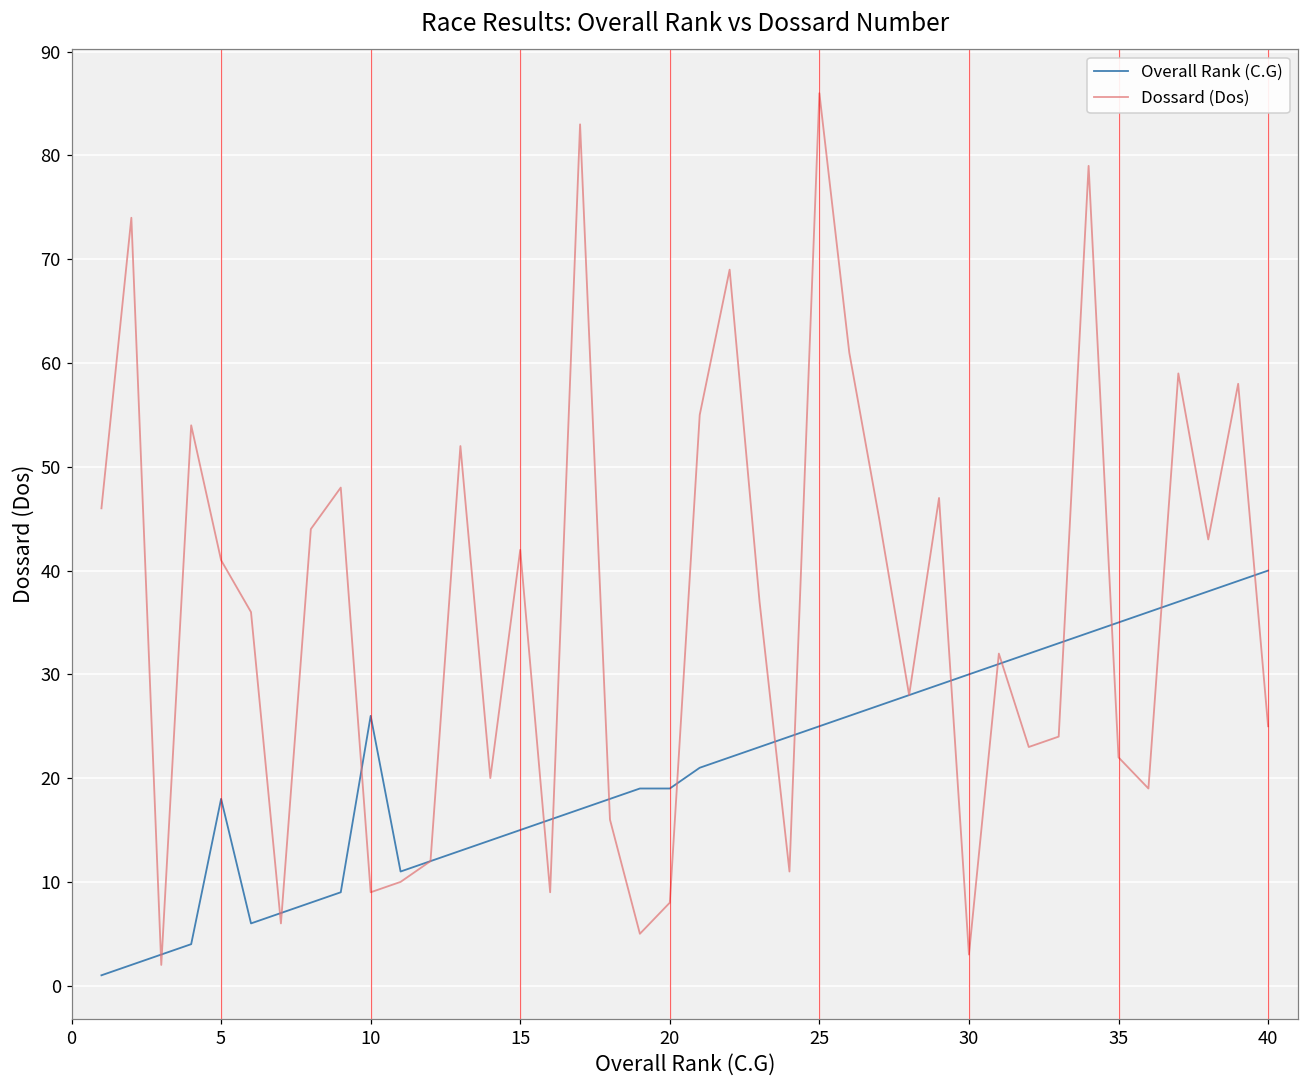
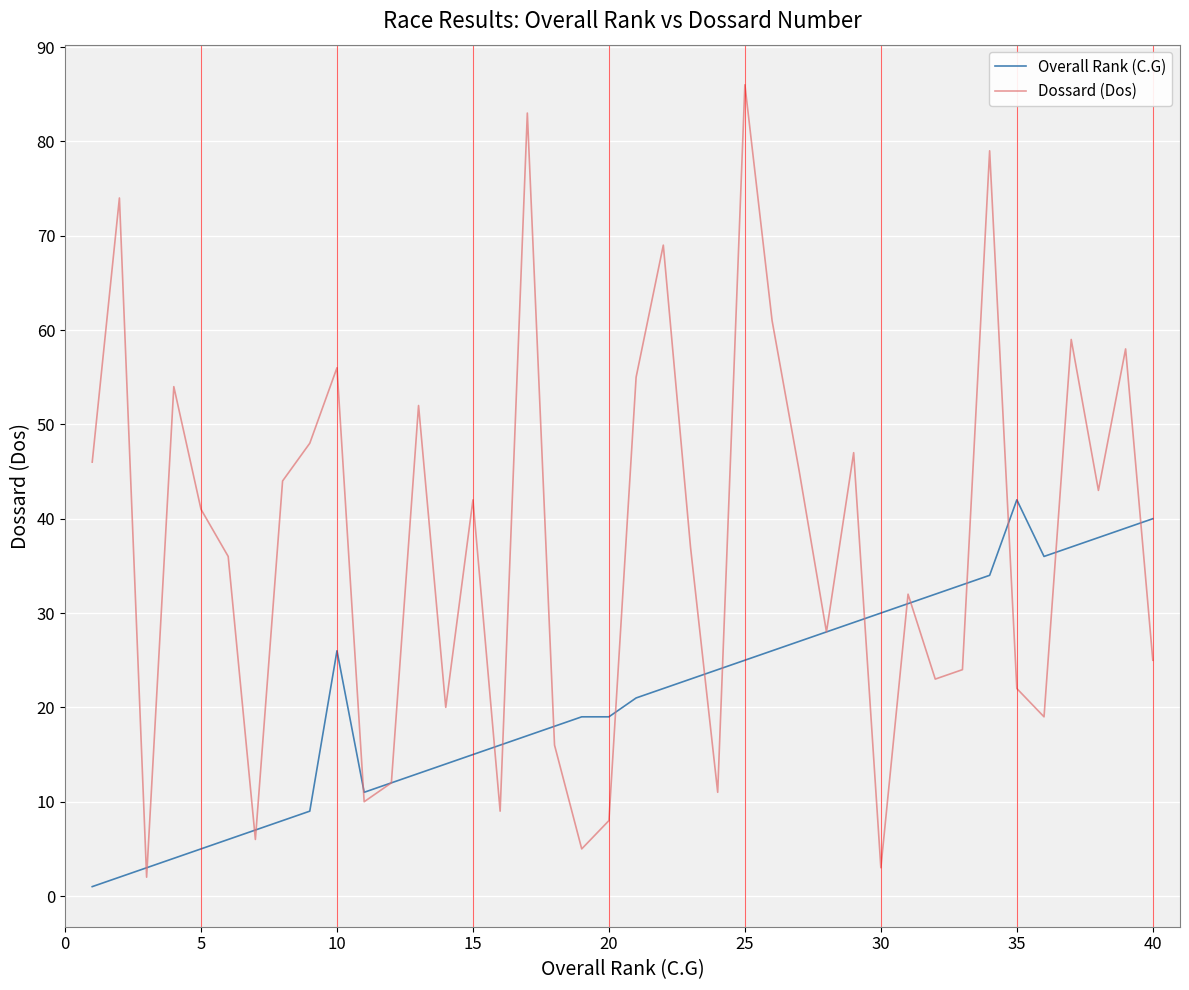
Overall Rank (C.G), 5: 18 -> 5
Dossard (Dos), 10: 9 -> 56
Overall Rank (C.G), 35: 35 -> 42
